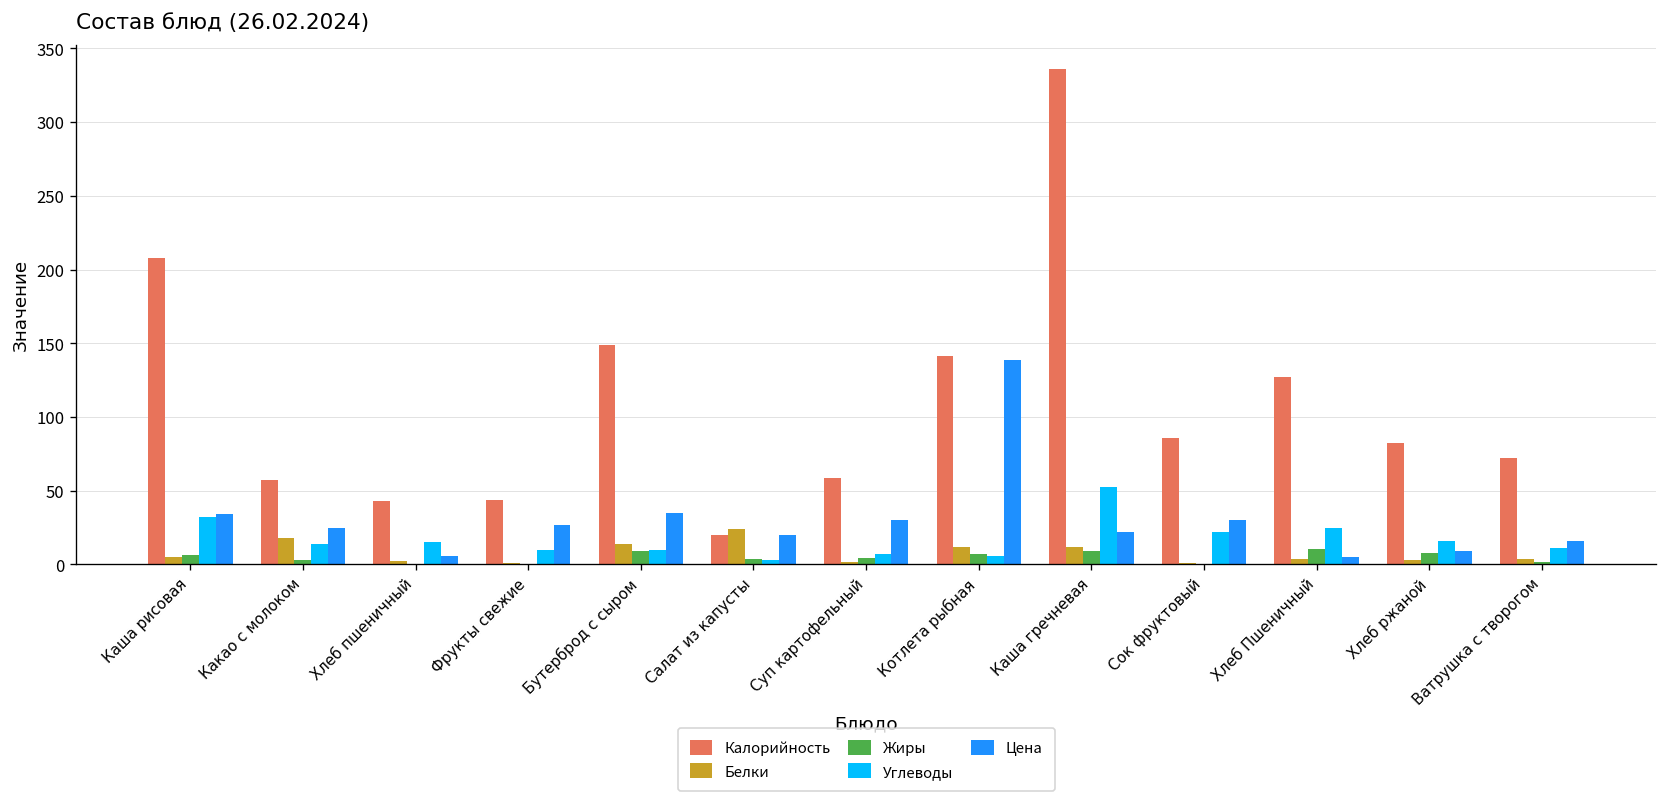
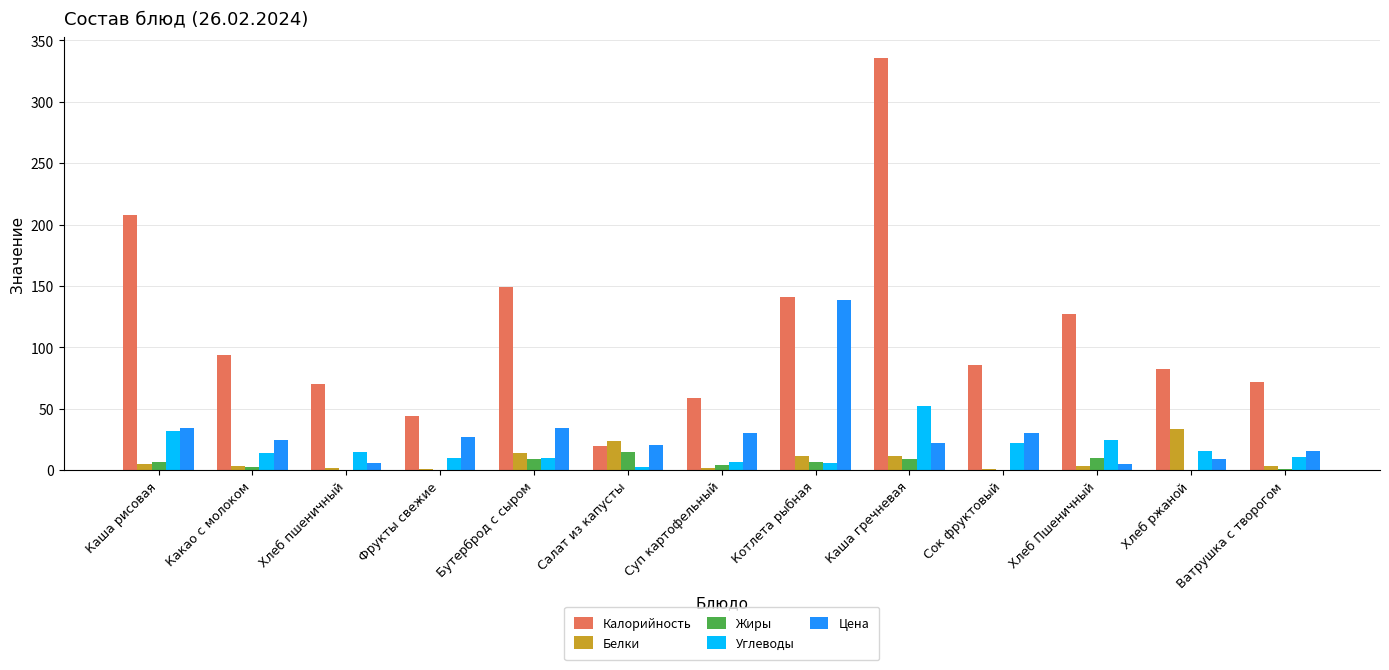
Калорийность, Какао с молоком: 57 -> 94
Белки, Какао с молоком: 18 -> 3
Калорийность, Хлеб пшеничный: 43 -> 70
Жиры, Салат из капусты: 4 -> 15
Белки, Хлеб ржаной: 3 -> 33
Жиры, Хлеб ржаной: 8 -> 1
